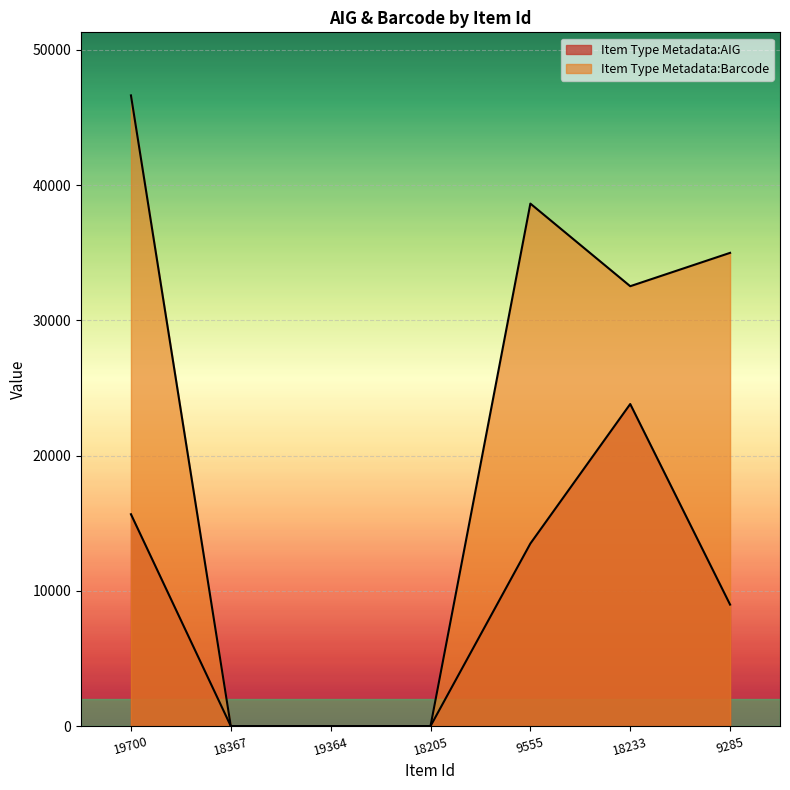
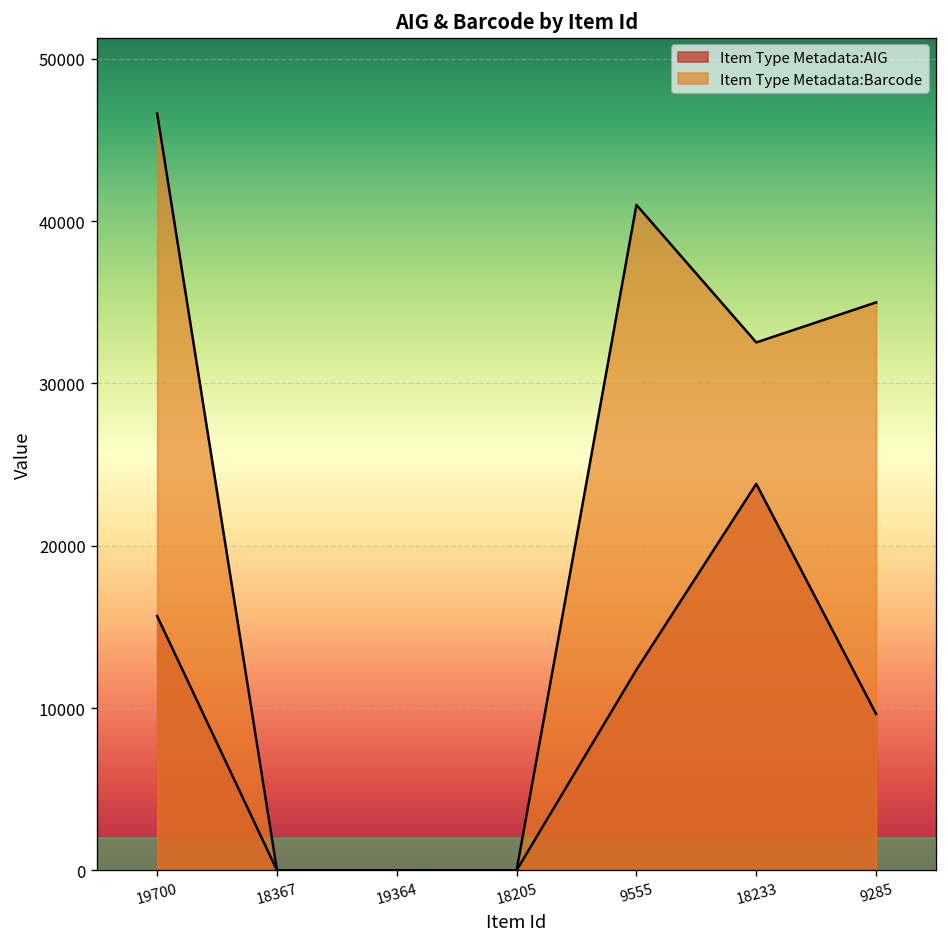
Item Type Metadata:AIG, 9555: 13500 -> 12400
Item Type Metadata:Barcode, 9555: 38600 -> 41000
Item Type Metadata:AIG, 9285: 9000 -> 9600
